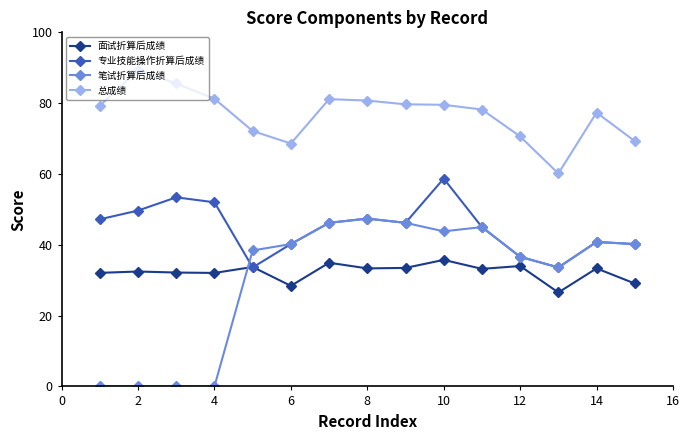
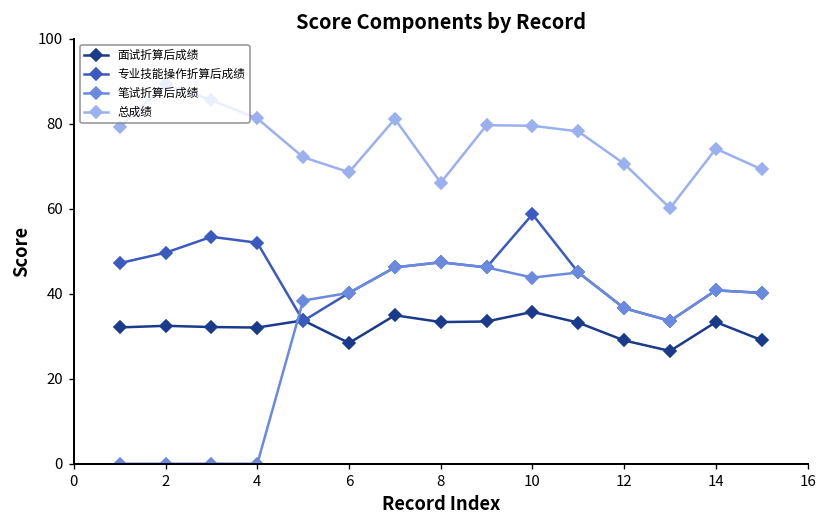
总成绩, 8: 81 -> 66
面试折算后成绩, 12: 34 -> 29
总成绩, 14: 77 -> 74
